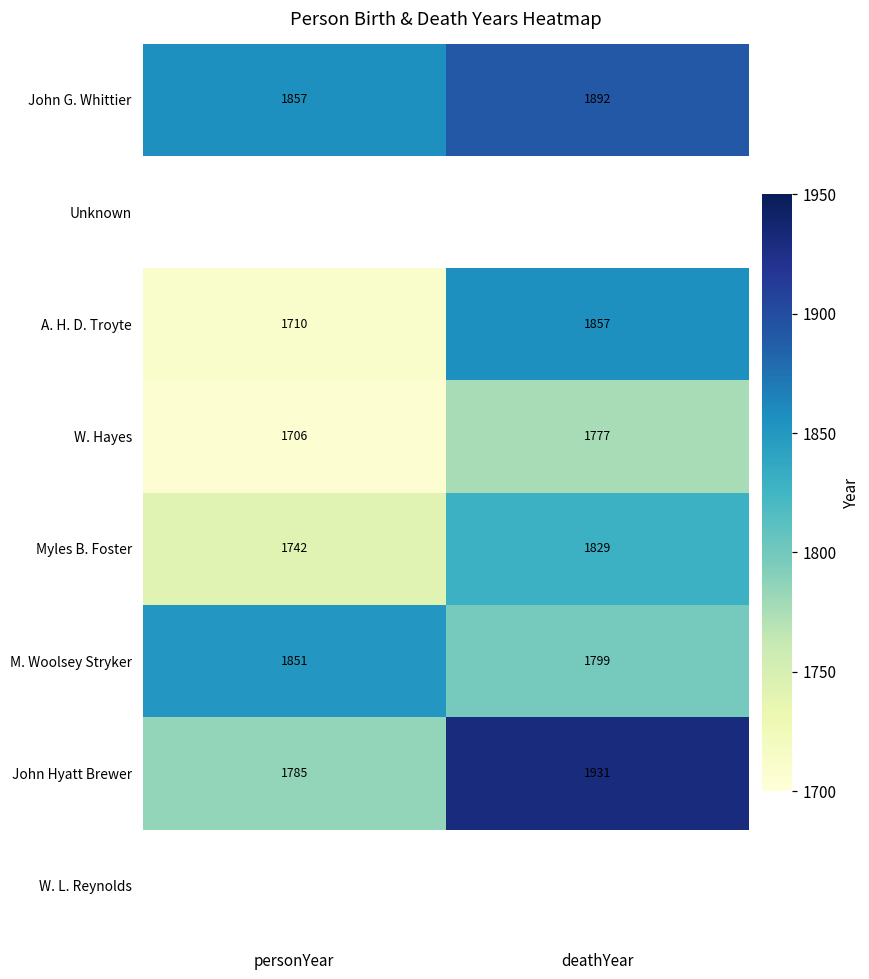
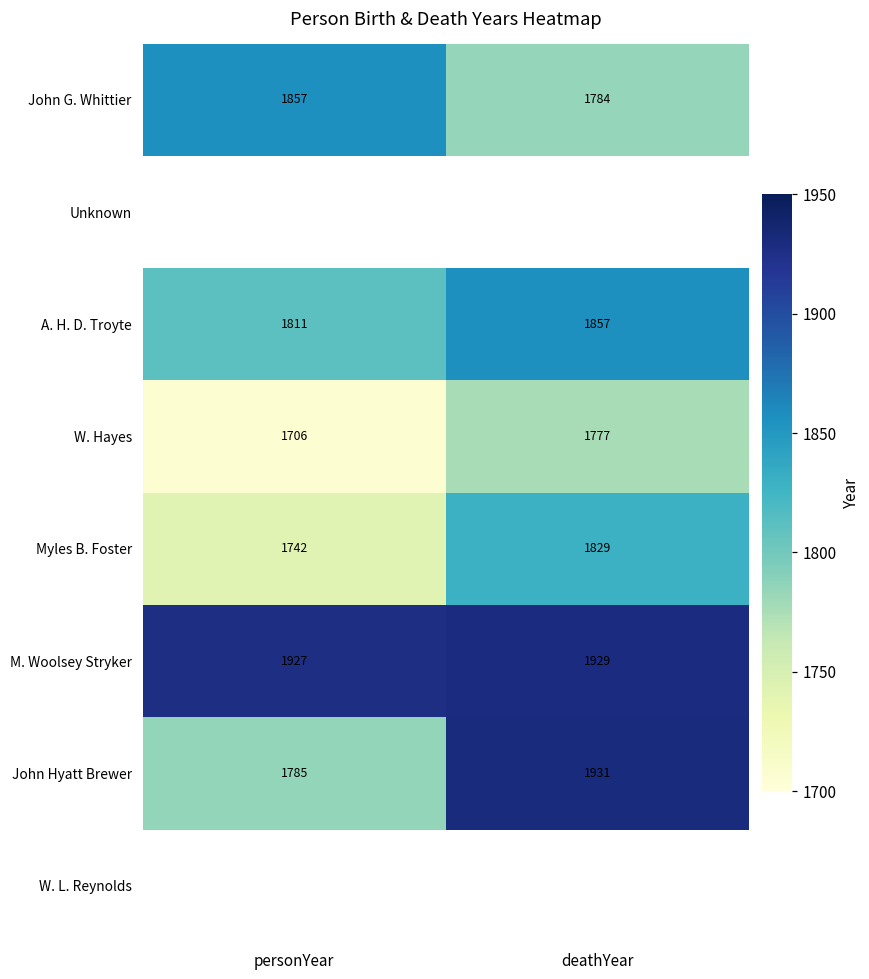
John G. Whittier, deathYear: 1892 -> 1784
A. H. D. Troyte, personYear: 1710 -> 1811
M. Woolsey Stryker, personYear: 1851 -> 1927
M. Woolsey Stryker, deathYear: 1799 -> 1929
